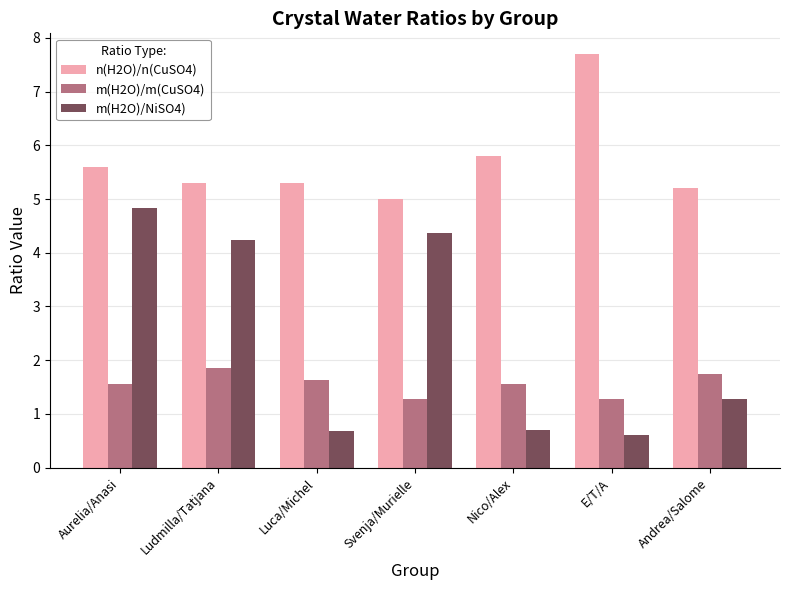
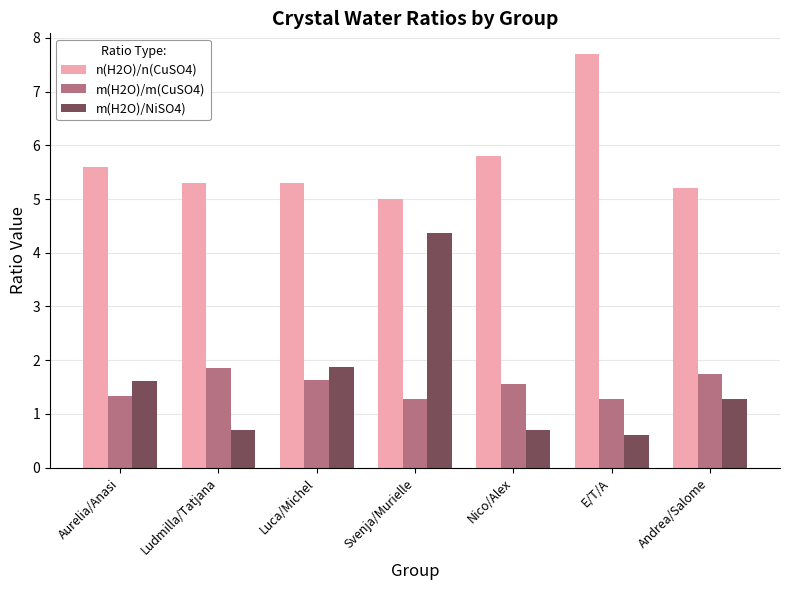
m(H2O)/m(CuSO4), Aurelia/Anasi: 1.6 -> 1.3
m(H2O)/NiSO4), Aurelia/Anasi: 4.8 -> 1.6
m(H2O)/NiSO4), Ludmilla/Tatjana: 4.2 -> 0.7
m(H2O)/NiSO4), Luca/Michel: 0.7 -> 1.9
